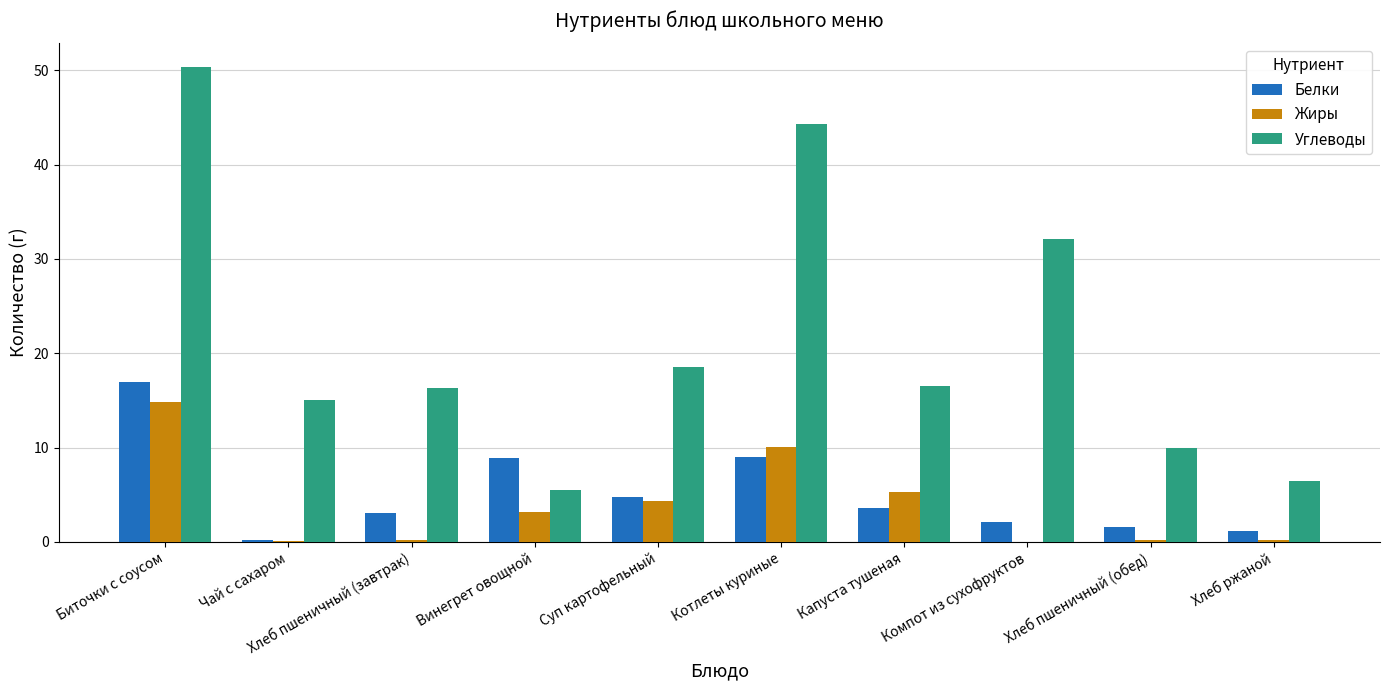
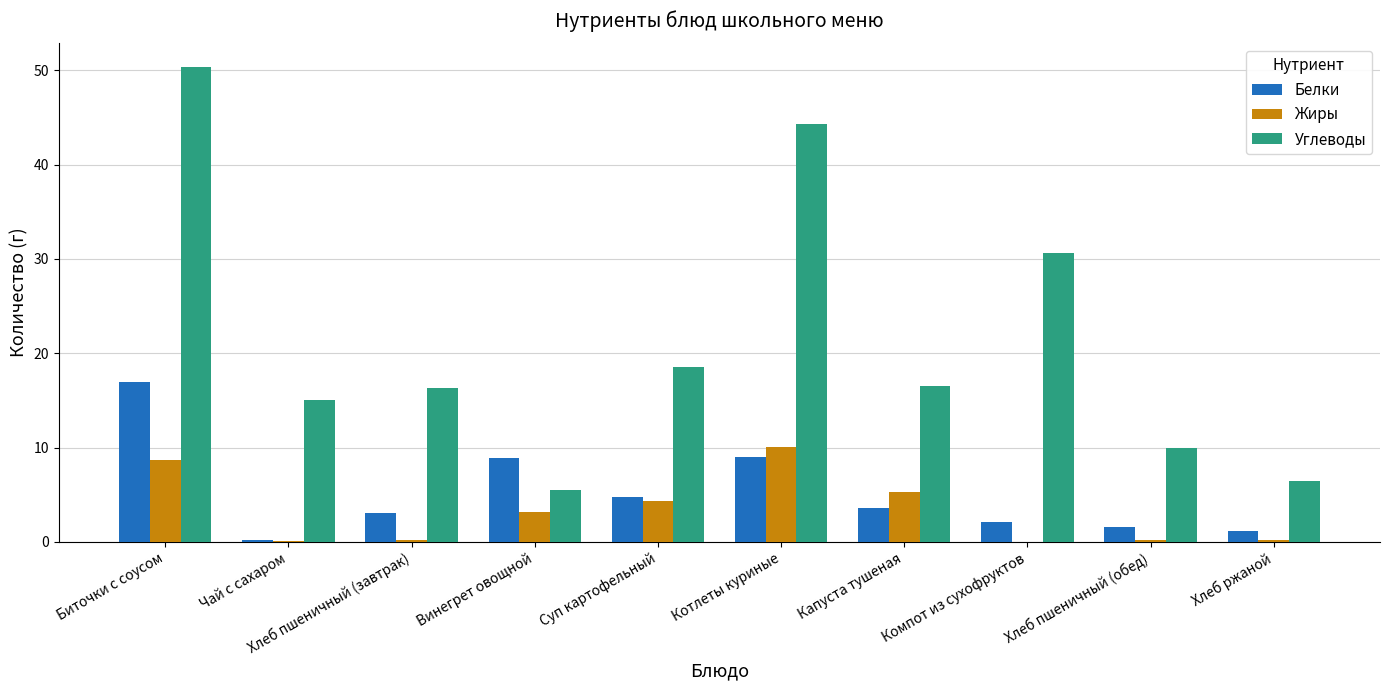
Жиры, Биточки с соусом: 15 -> 9
Углеводы, Компот из сухофруктов: 32 -> 31
